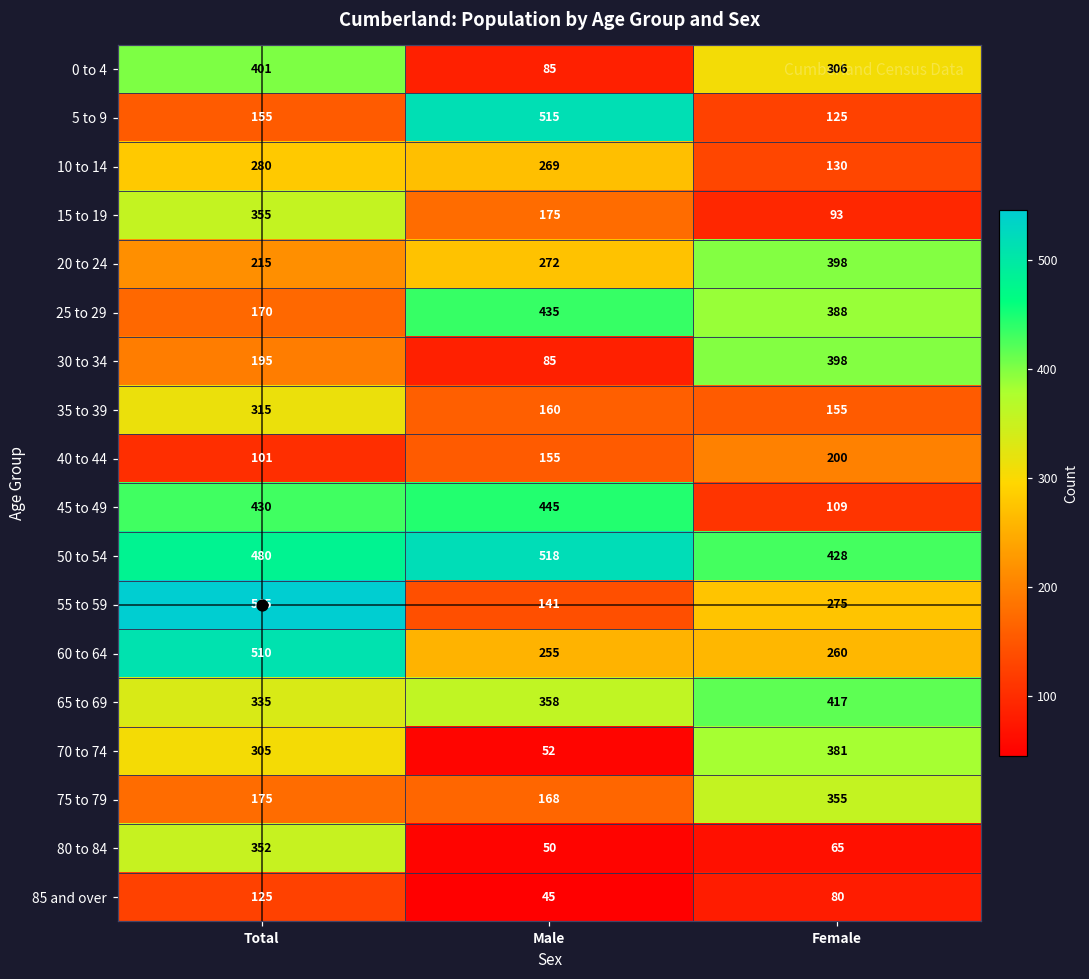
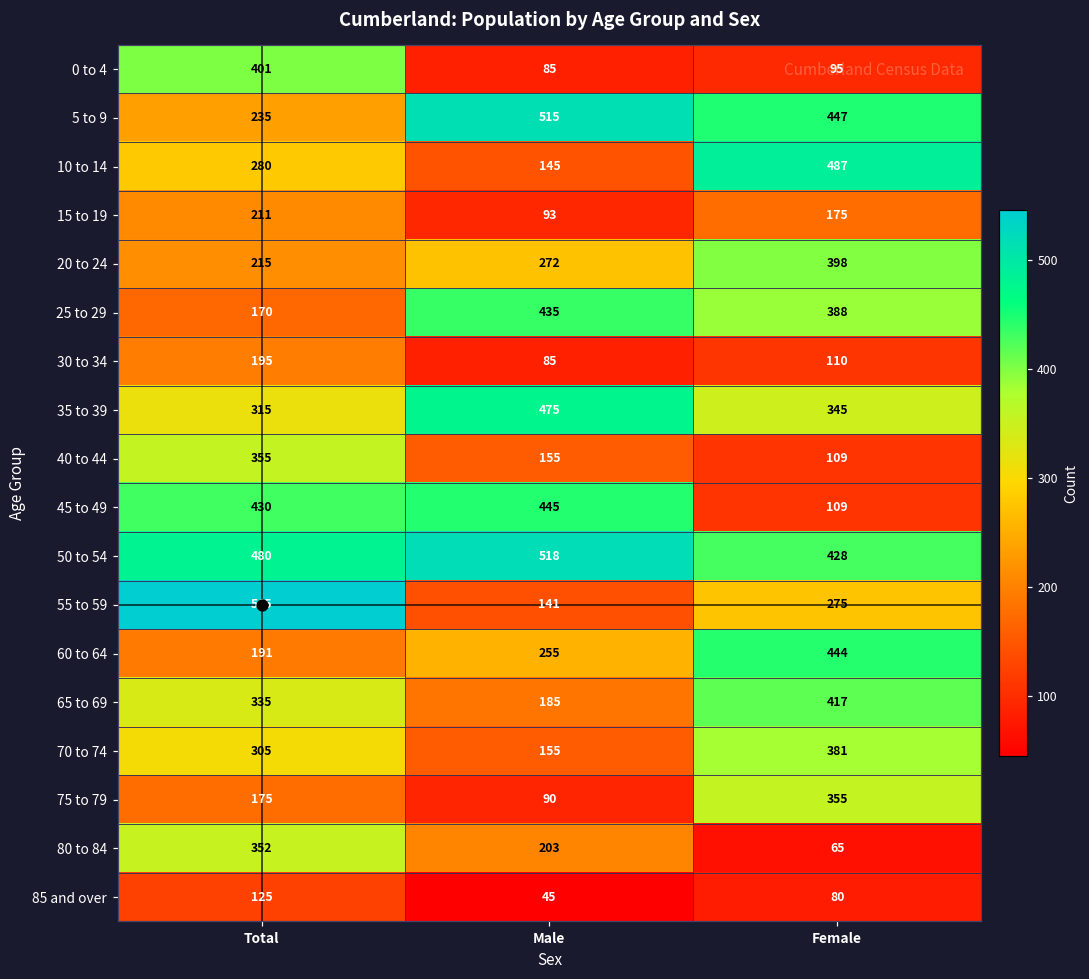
0 to 4, Female: 306 -> 95
5 to 9, Total: 155 -> 235
5 to 9, Female: 125 -> 447
10 to 14, Male: 269 -> 145
10 to 14, Female: 130 -> 487
15 to 19, Total: 355 -> 211
15 to 19, Male: 175 -> 93
15 to 19, Female: 93 -> 175
30 to 34, Female: 398 -> 110
35 to 39, Male: 160 -> 475
35 to 39, Female: 155 -> 345
40 to 44, Total: 101 -> 355
40 to 44, Female: 200 -> 109
60 to 64, Total: 510 -> 191
60 to 64, Female: 260 -> 444
65 to 69, Male: 358 -> 185
70 to 74, Male: 52 -> 155
75 to 79, Male: 168 -> 90
80 to 84, Male: 50 -> 203
